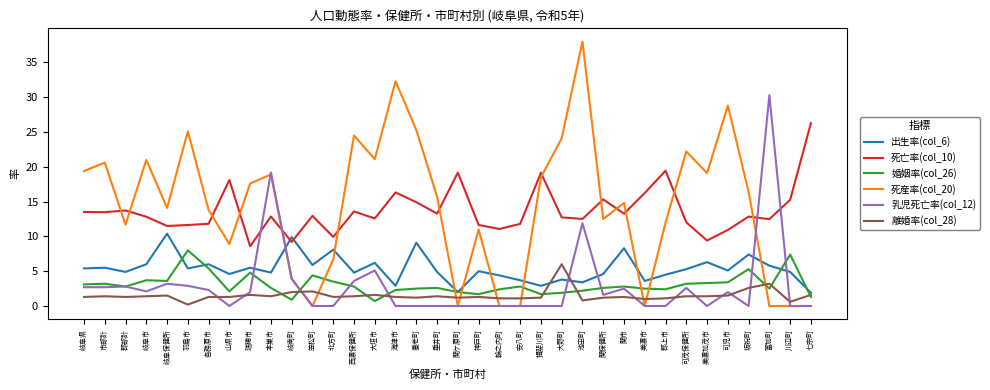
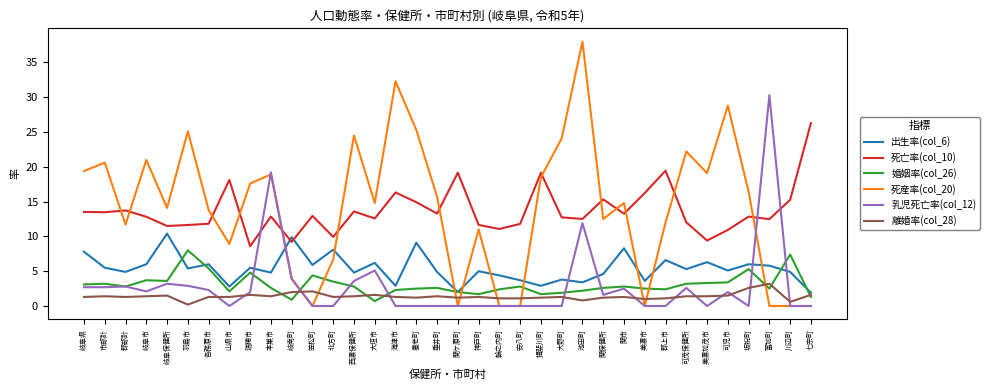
出生率(col_6), 岐阜県: 5 -> 8
出生率(col_6), 山県市: 5 -> 3
死産率(col_20), 大垣市: 21 -> 15
離婚率(col_28), 大野町: 6 -> 1
出生率(col_6), 郡上市: 5 -> 7
出生率(col_6), 坂祝町: 7 -> 6
